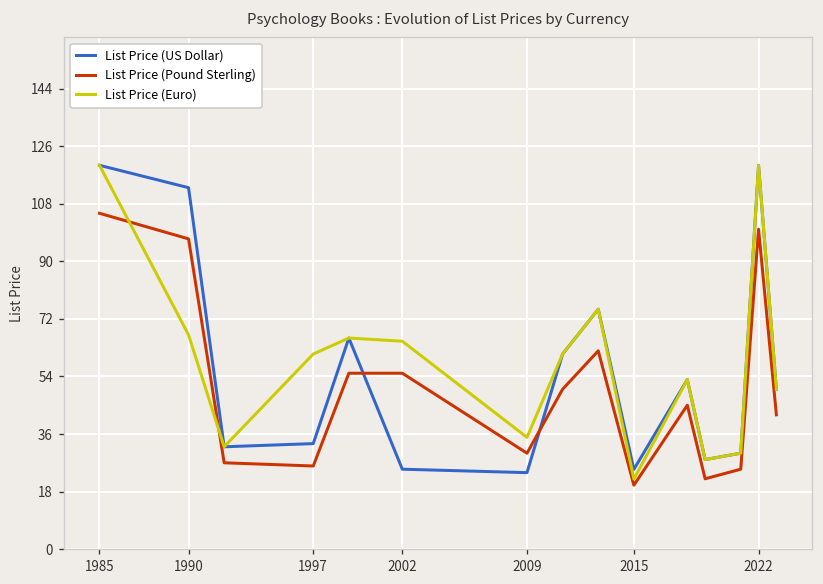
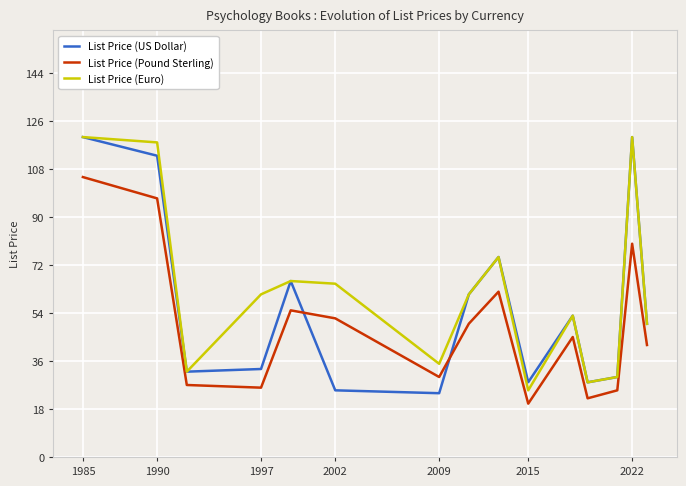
List Price (Euro), 1990: 67 -> 118
List Price (Pound Sterling), 2002: 55 -> 52
List Price (US Dollar), 2015: 25 -> 28
List Price (Euro), 2015: 22 -> 25
List Price (Pound Sterling), 2022: 100 -> 80
